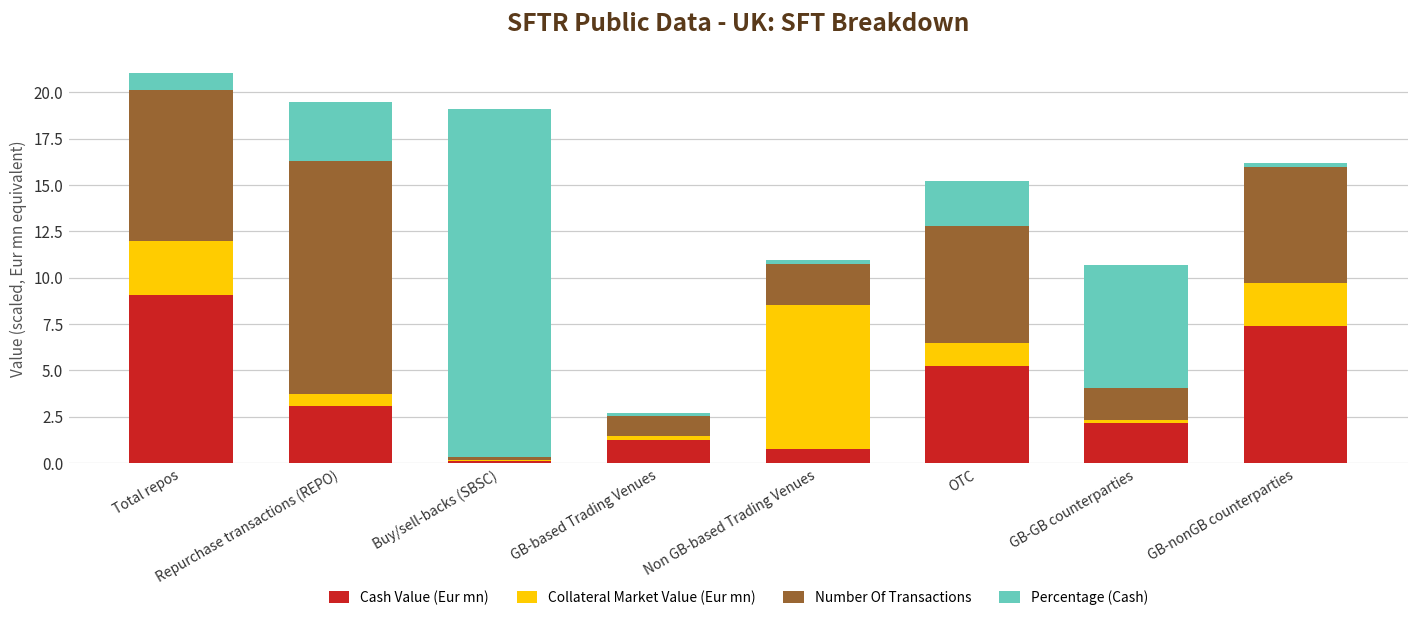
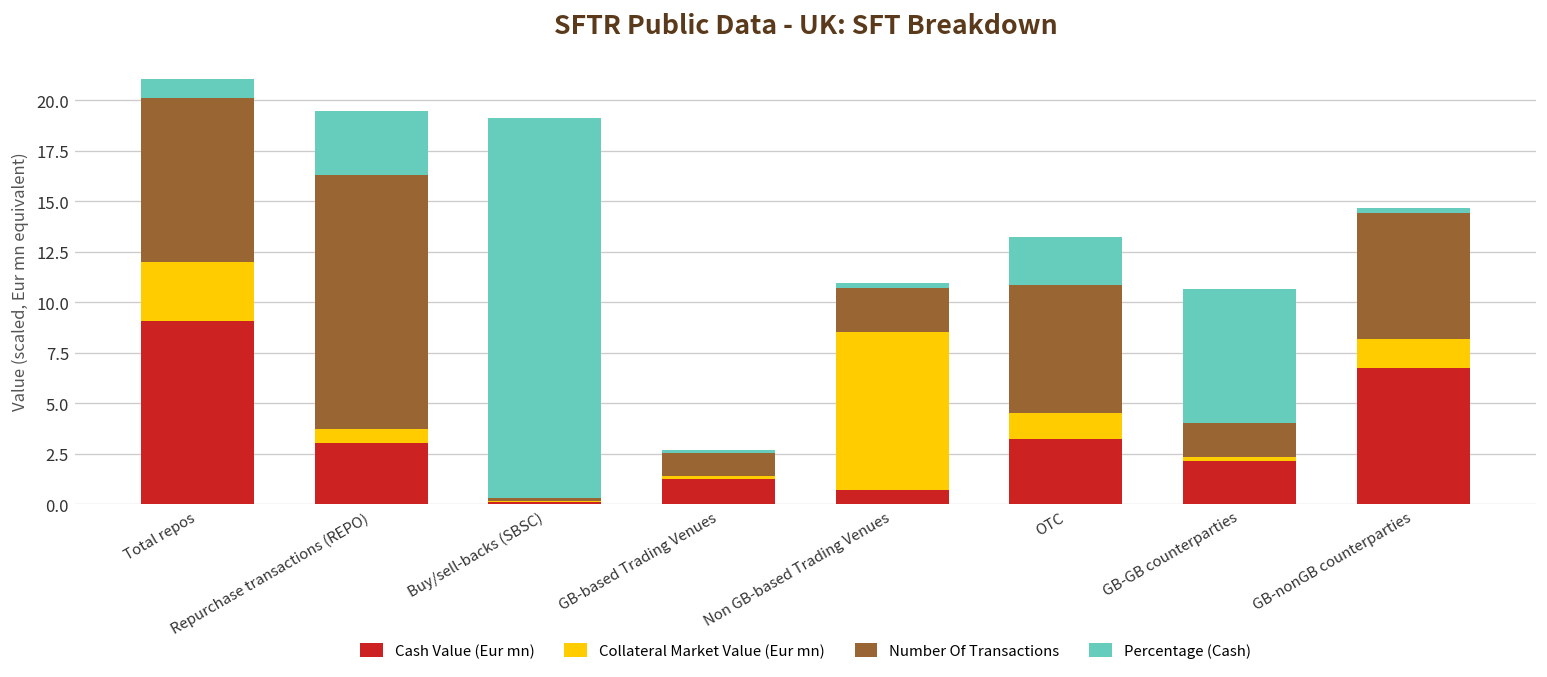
Cash Value (Eur mn), OTC: 5.2 -> 3.2
Cash Value (Eur mn), GB-nonGB counterparties: 7.4 -> 6.7
Collateral Market Value (Eur mn), GB-nonGB counterparties: 2.3 -> 1.4
